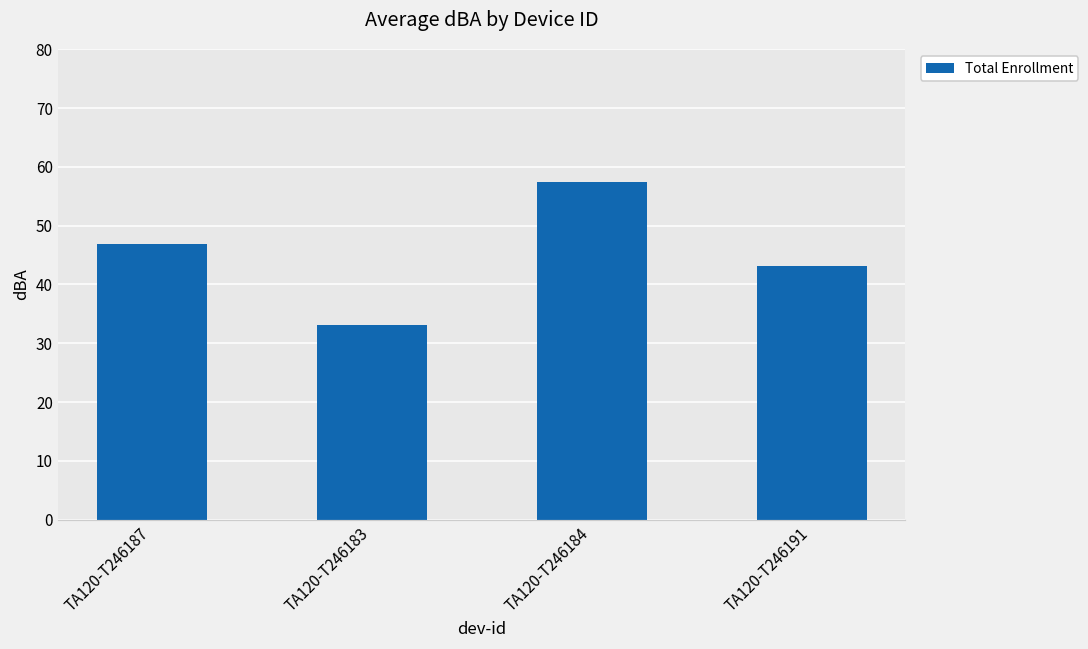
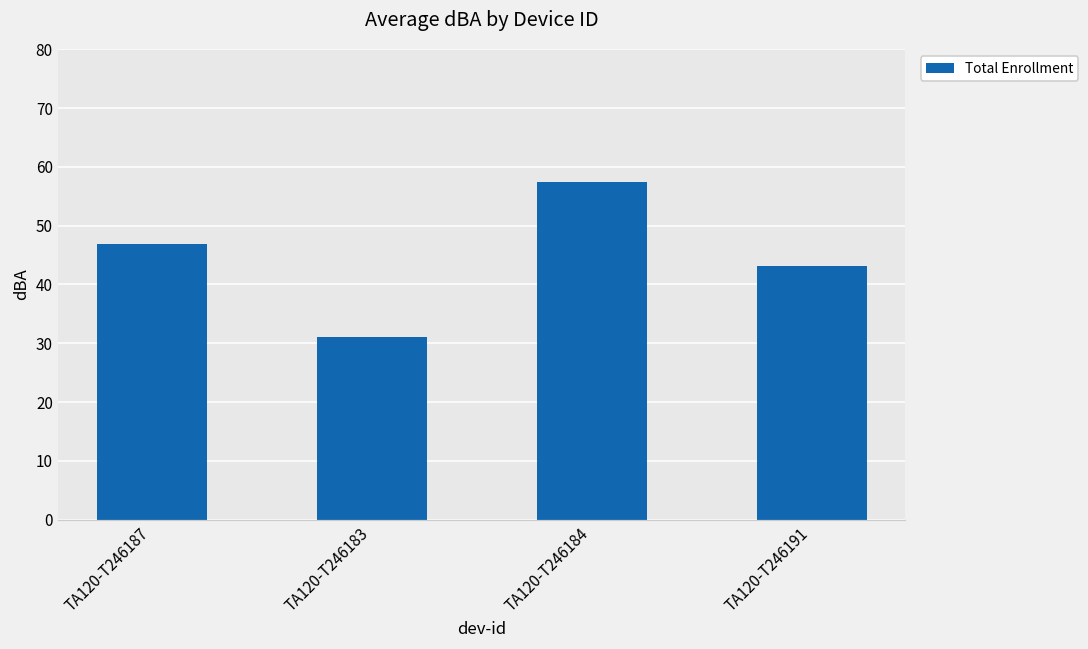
TA120-T246183: 33 -> 31
